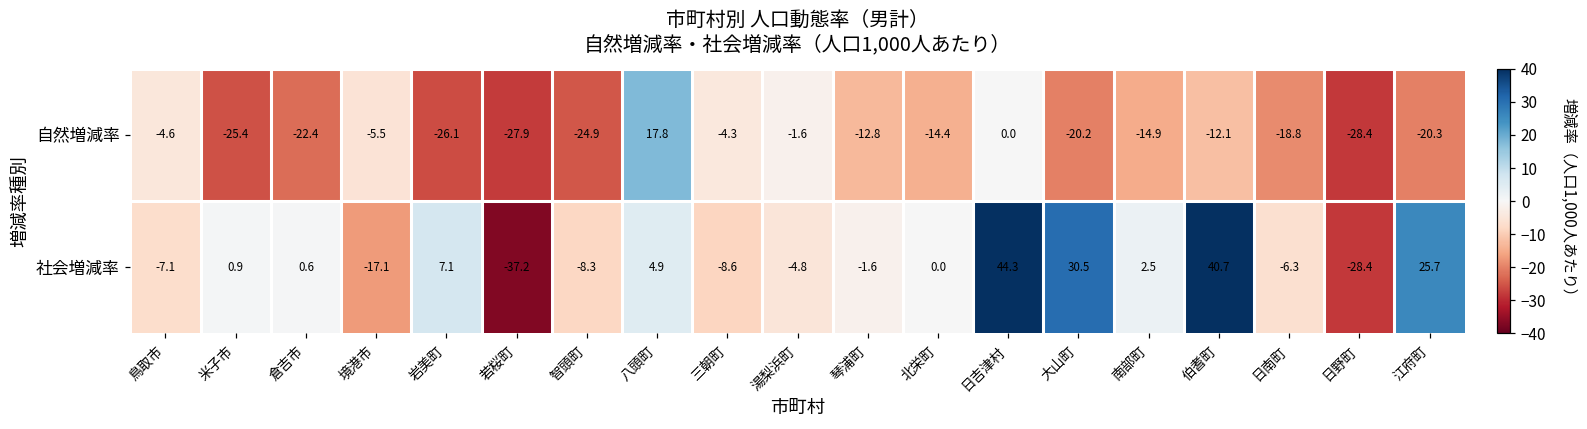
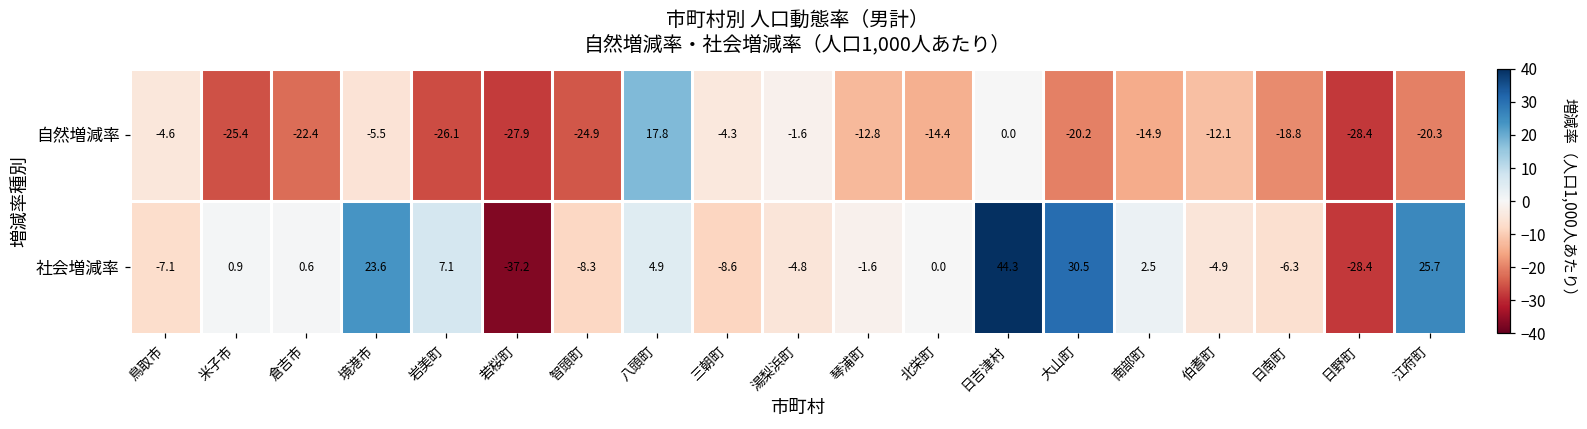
社会増減率, 境港市: -17.1 -> 23.6
社会増減率, 伯耆町: 40.7 -> -4.9
